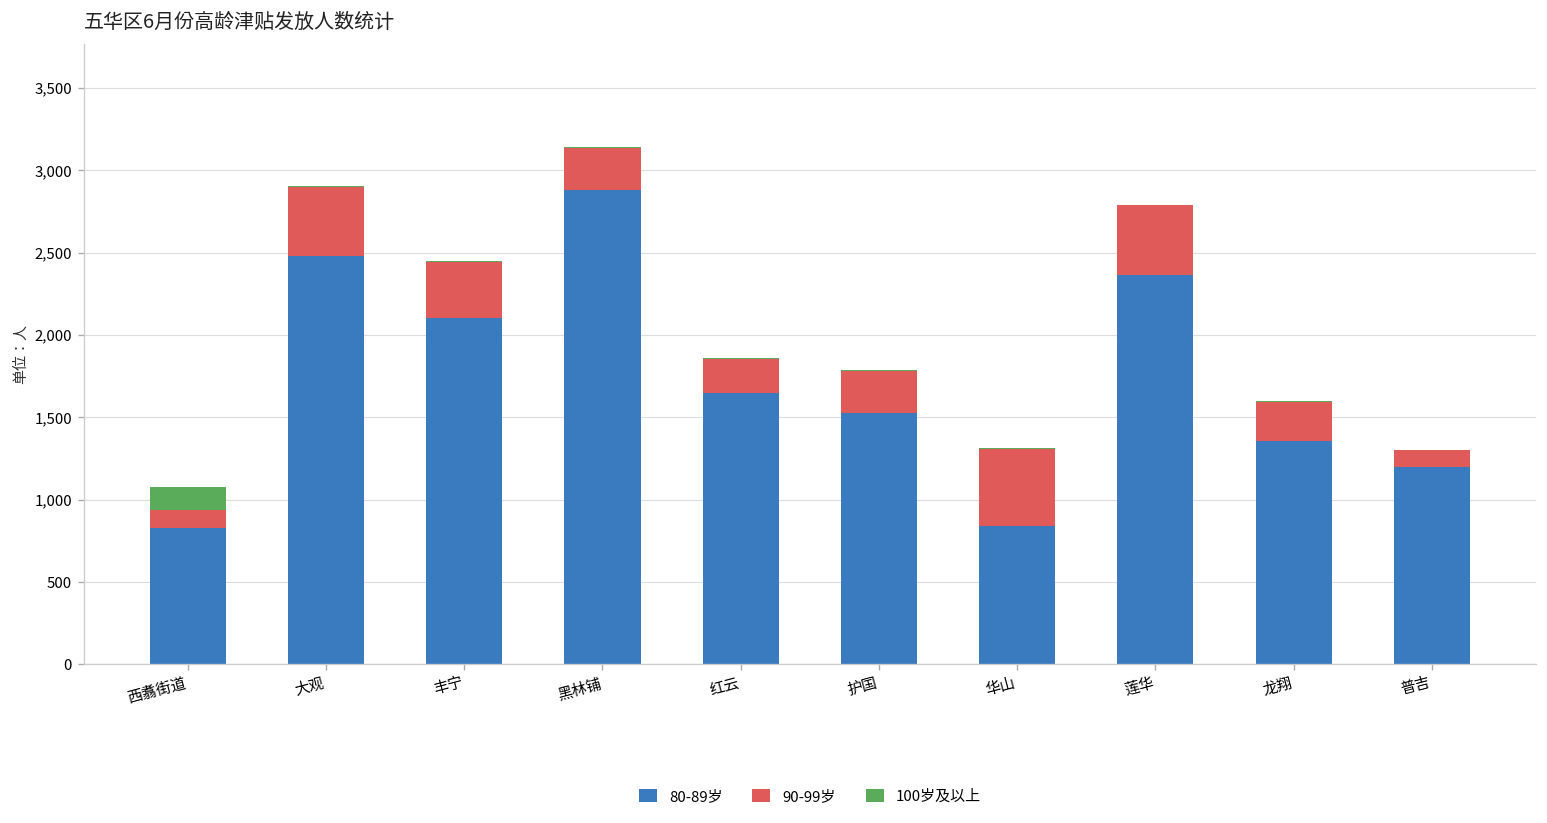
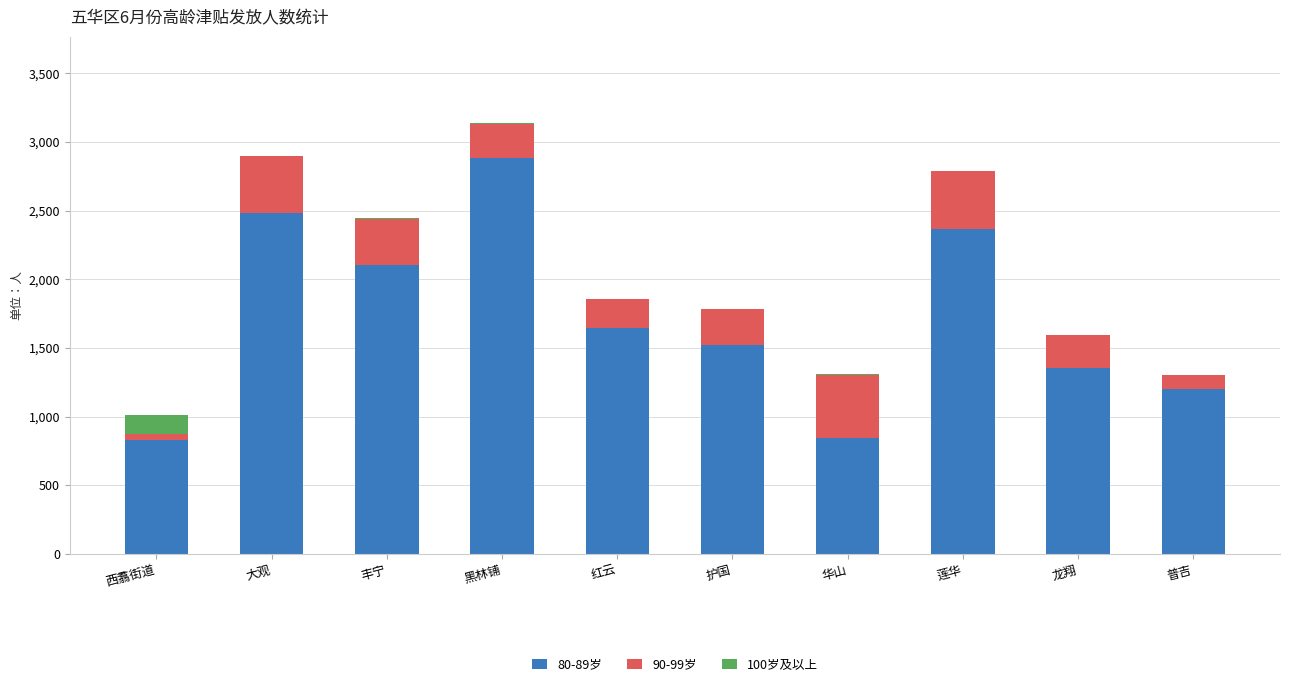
90-99岁, 西翥街道: 110 -> 50
